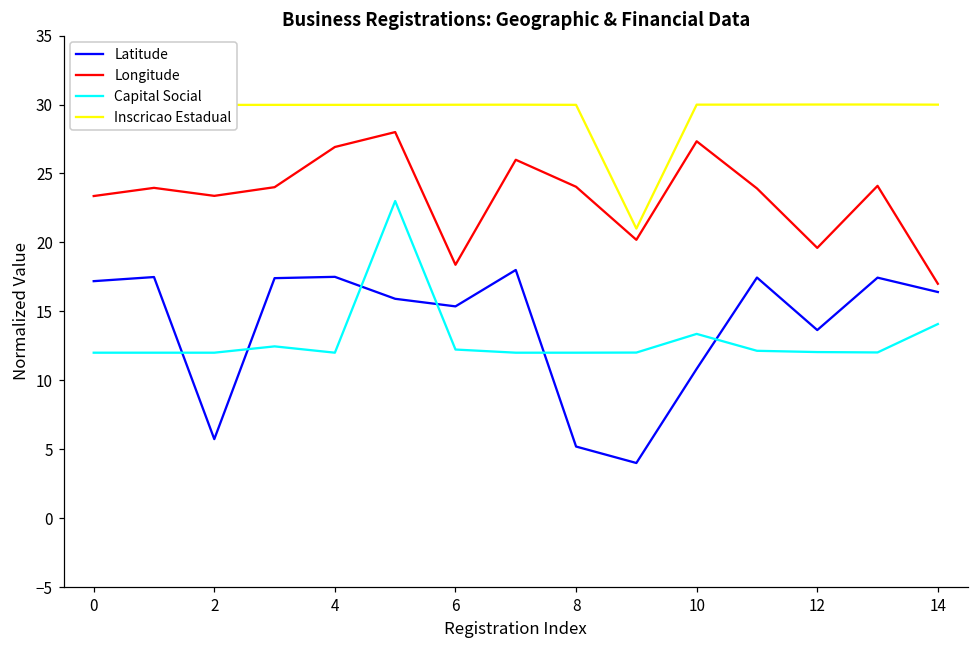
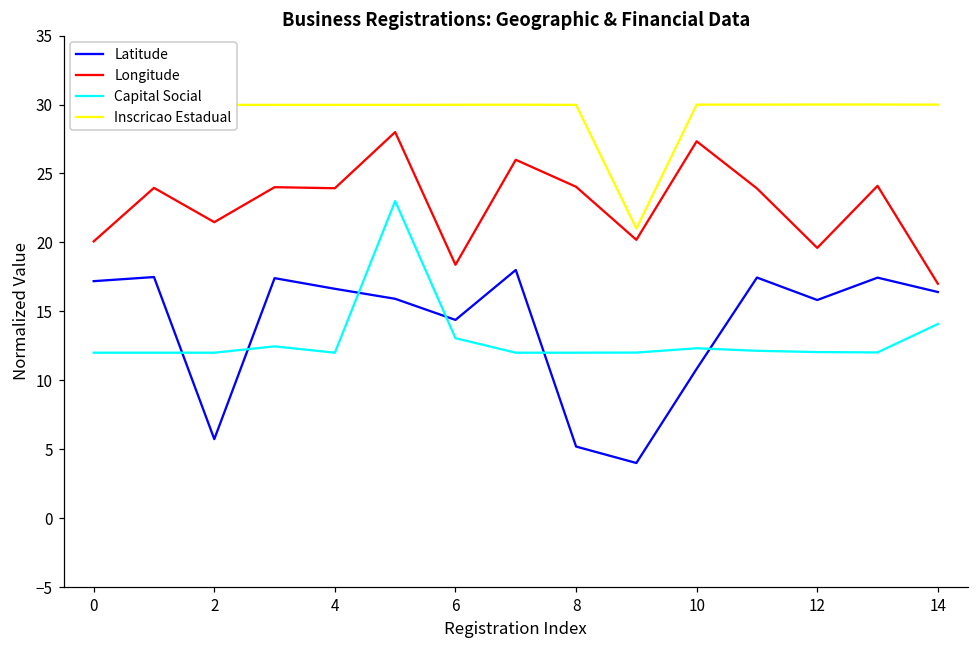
Longitude, 0: 23.4 -> 20.1
Longitude, 2: 23.4 -> 21.5
Latitude, 4: 17.5 -> 16.6
Longitude, 4: 26.9 -> 23.9
Latitude, 6: 15.4 -> 14.4
Capital Social, 6: 12.2 -> 13.1
Capital Social, 10: 13.4 -> 12.3
Latitude, 12: 13.6 -> 15.8
